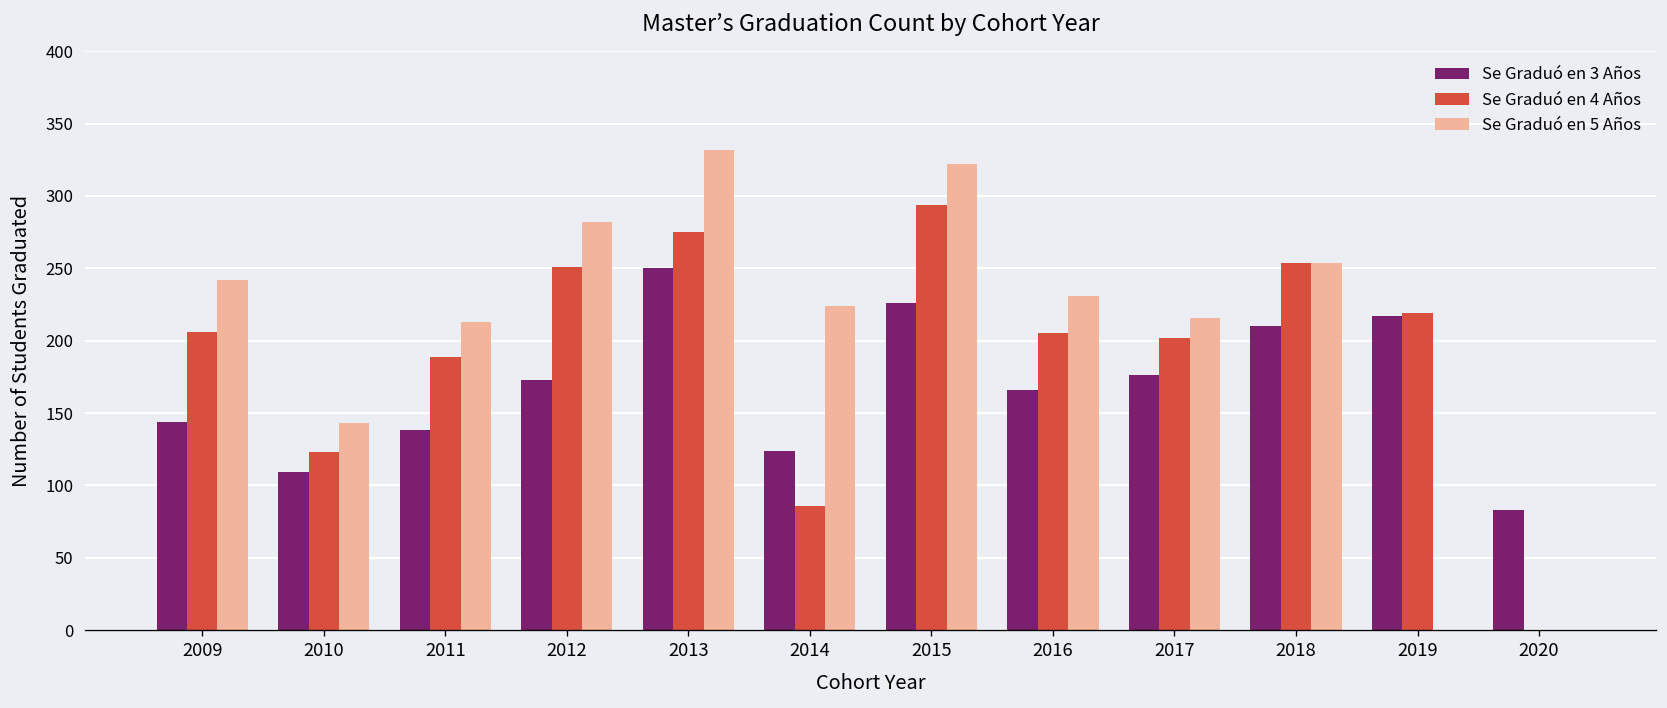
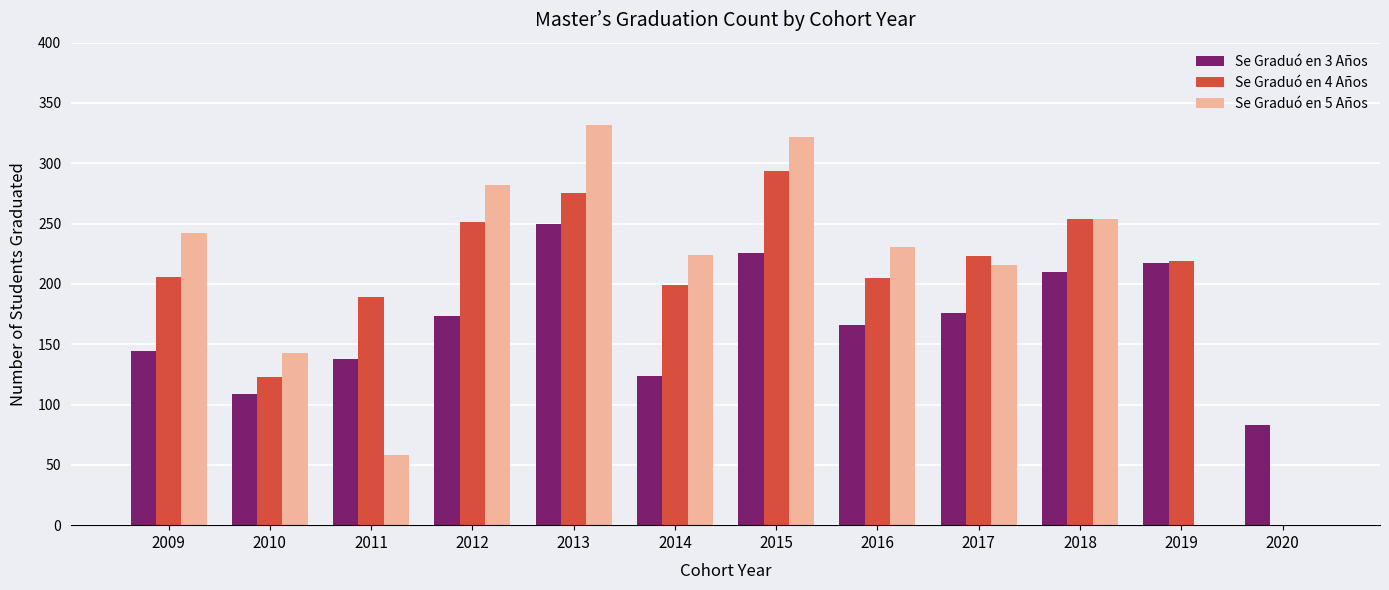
Se Graduó en 5 Años, 2011: 213 -> 58
Se Graduó en 4 Años, 2014: 86 -> 199
Se Graduó en 4 Años, 2017: 202 -> 223
